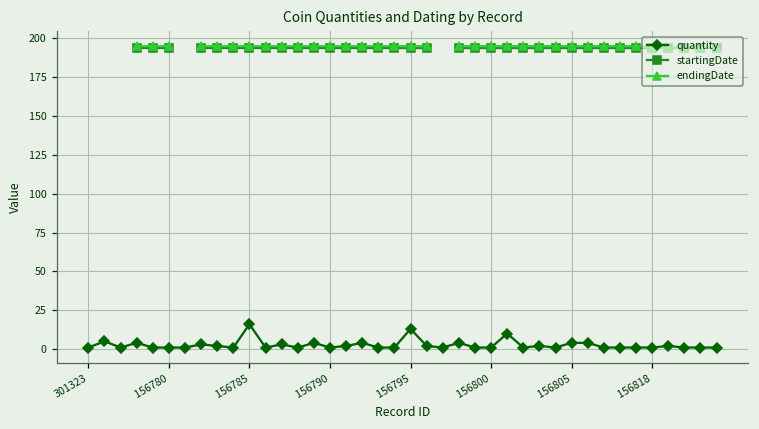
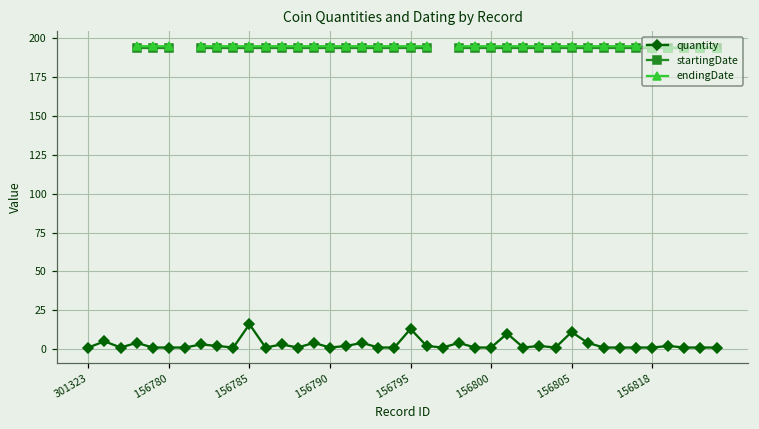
quantity, 156805: 4 -> 11
